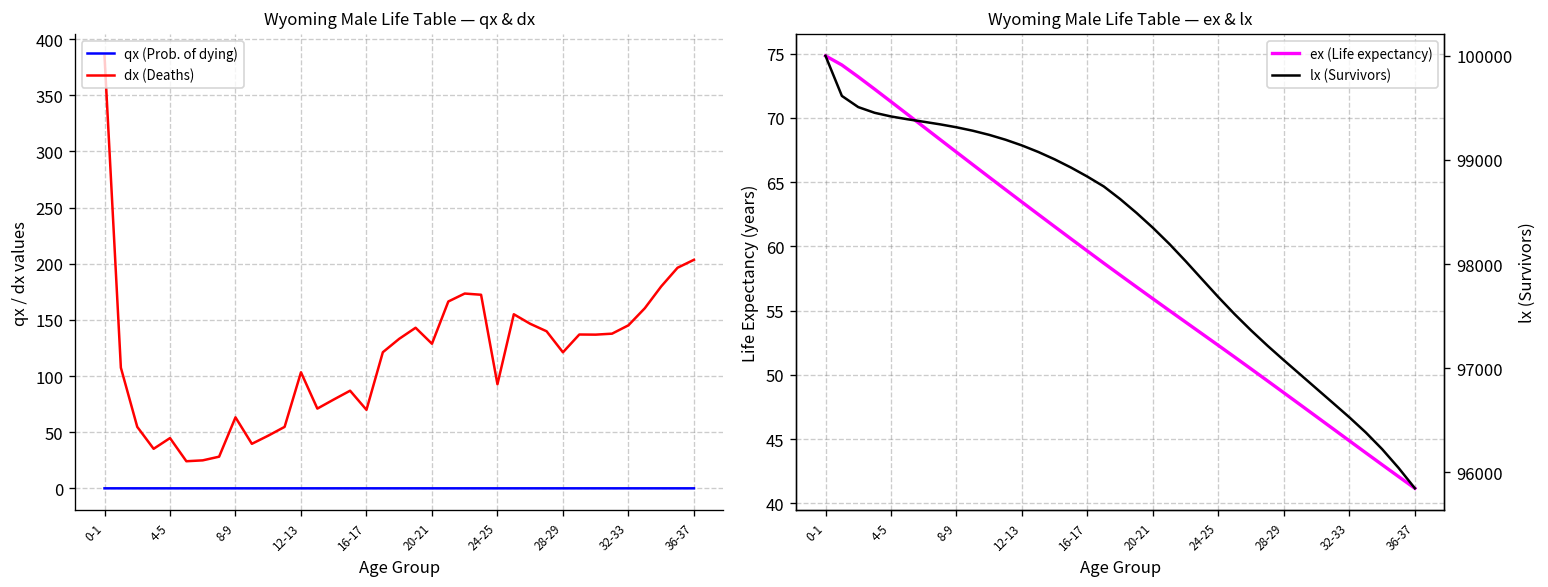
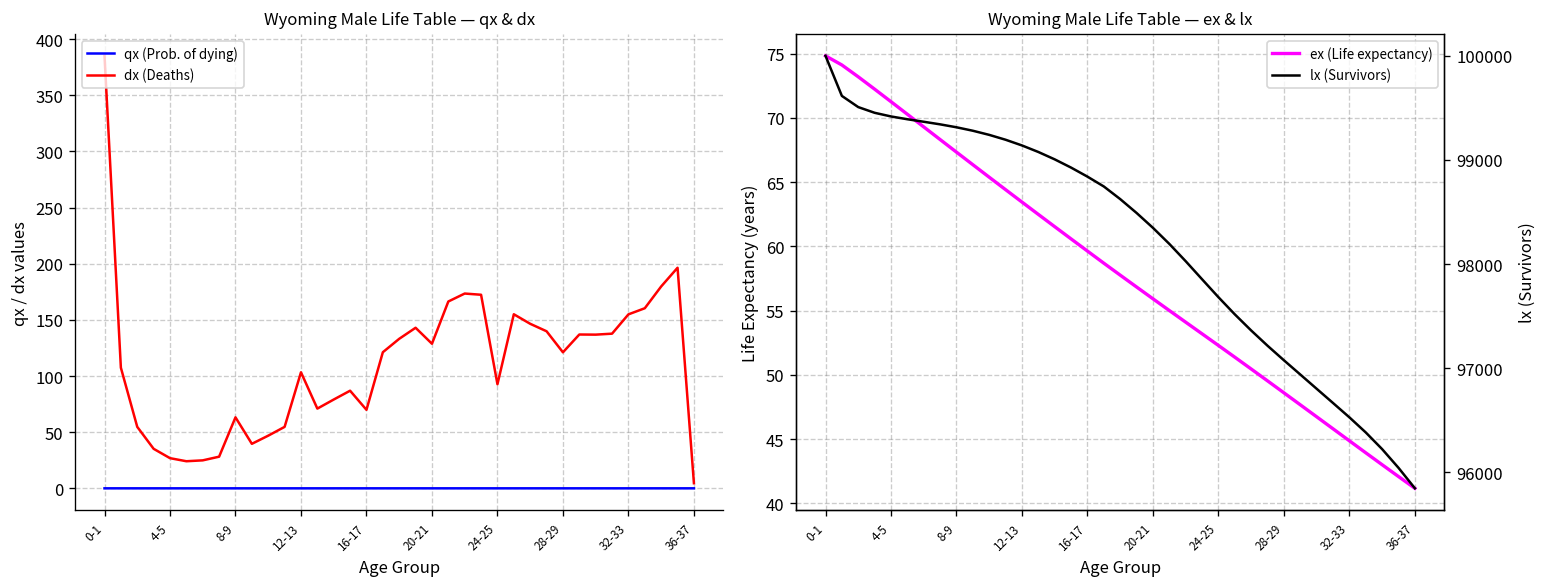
Wyoming Male Life Table — qx & dx, dx (Deaths), 4-5: 40 -> 30
Wyoming Male Life Table — qx & dx, dx (Deaths), 32-33: 145 -> 155
Wyoming Male Life Table — qx & dx, dx (Deaths), 36-37: 200 -> 0
